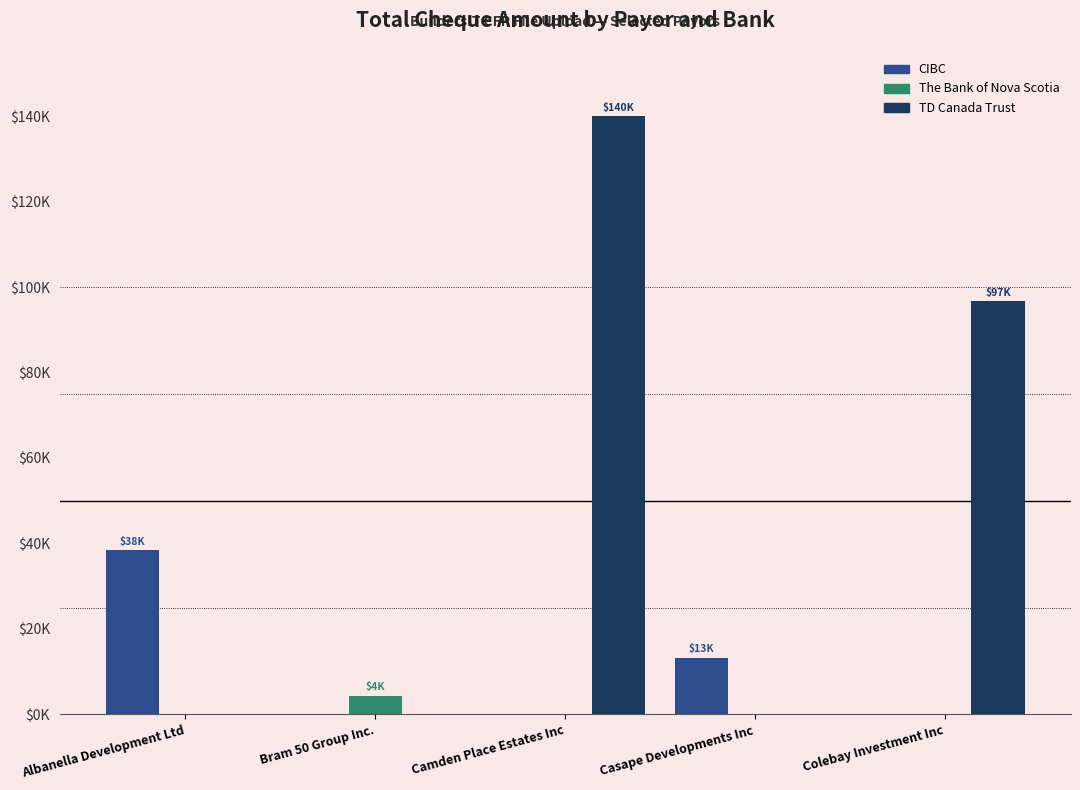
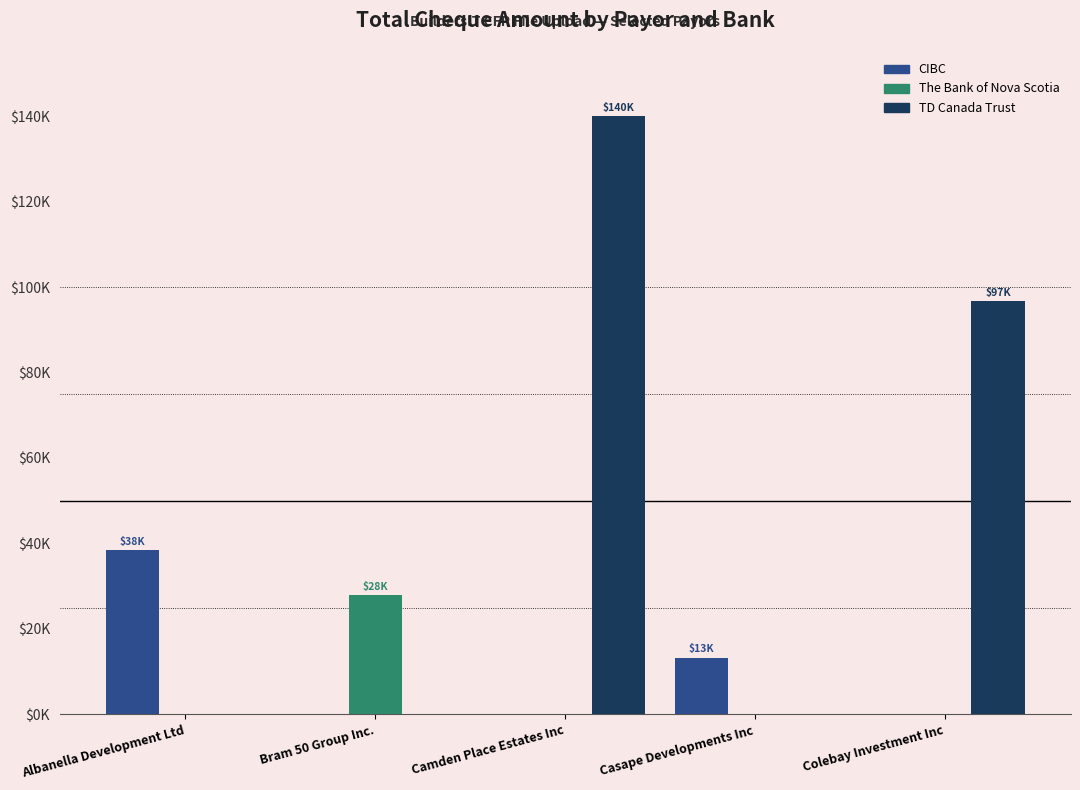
The Bank of Nova Scotia, Bram 50 Group Inc.: $4K -> $28K
